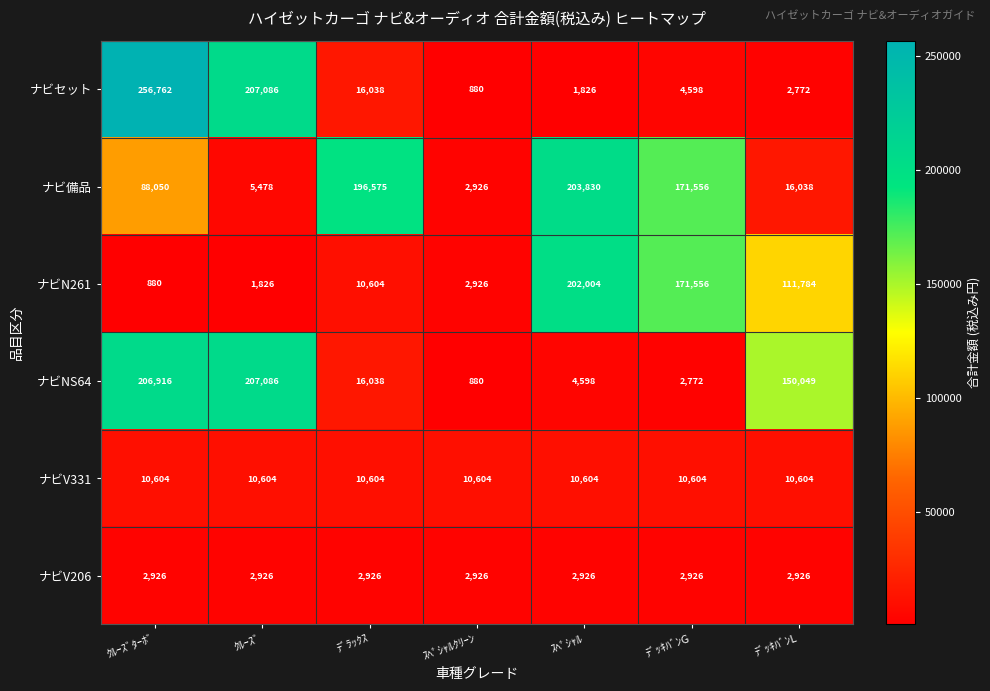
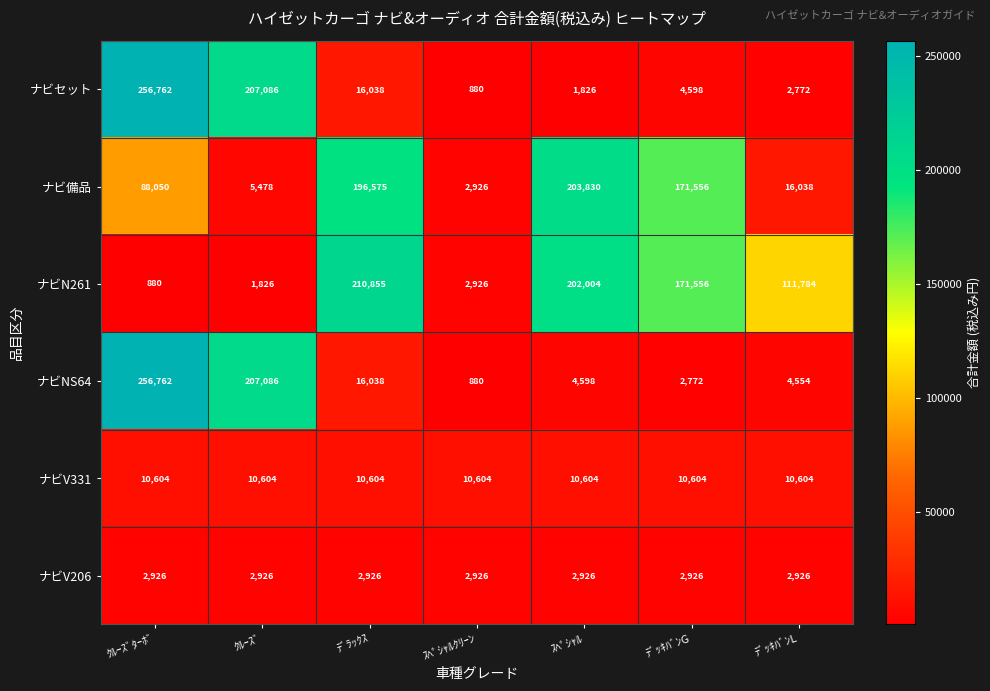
ナビN261, ﾃﾞﾗｯｸｽ: 10,604 -> 210,855
ナビNS64, ｸﾙｰｽﾞﾀｰﾎﾞ: 206,916 -> 256,762
ナビNS64, ﾃﾞｯｷﾊﾞﾝL: 150,049 -> 4,554
